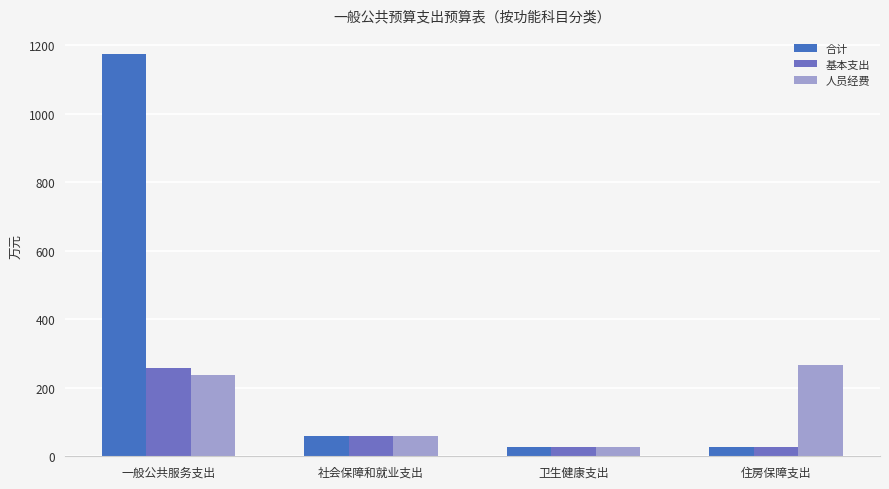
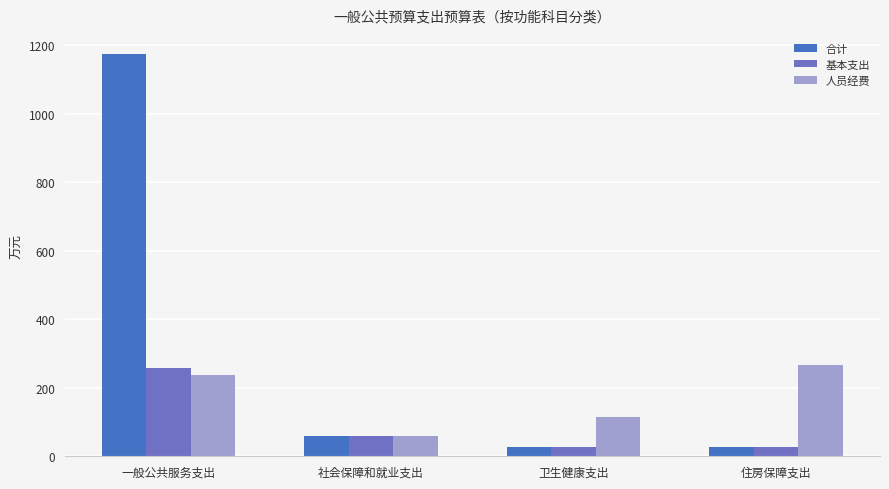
人员经费, 卫生健康支出: 30 -> 120
